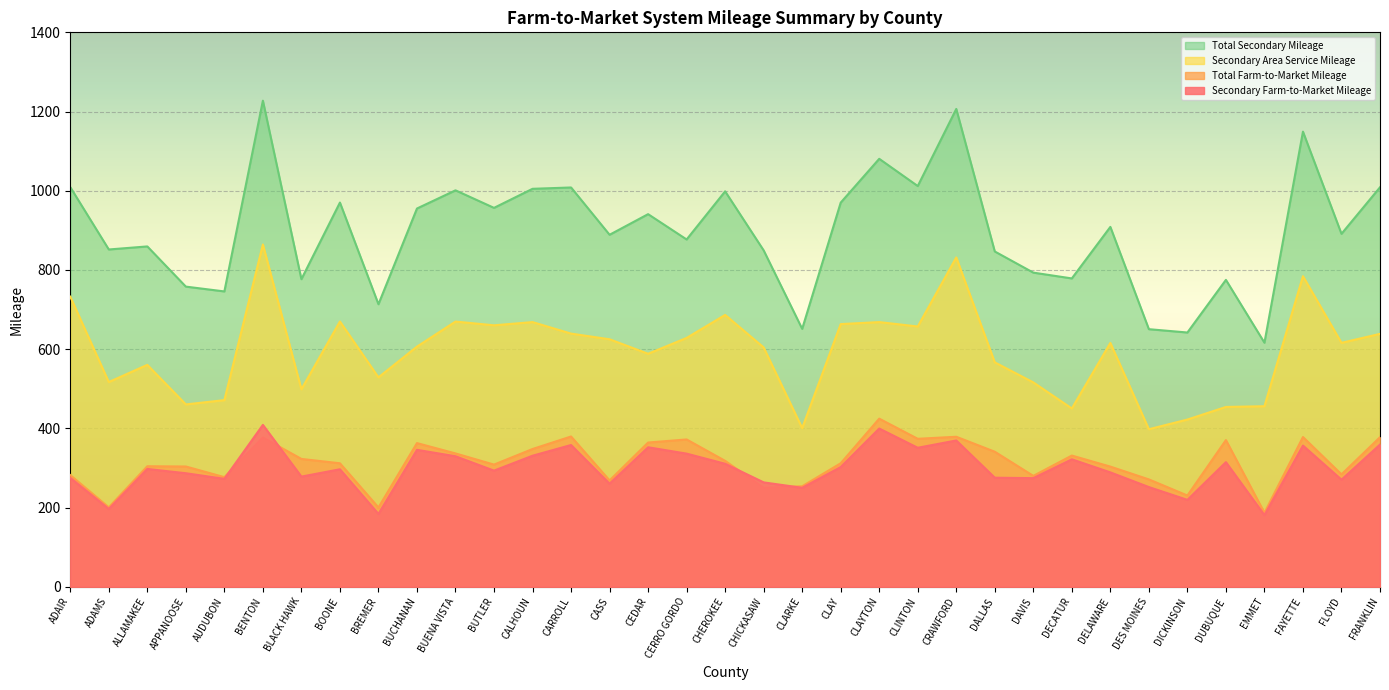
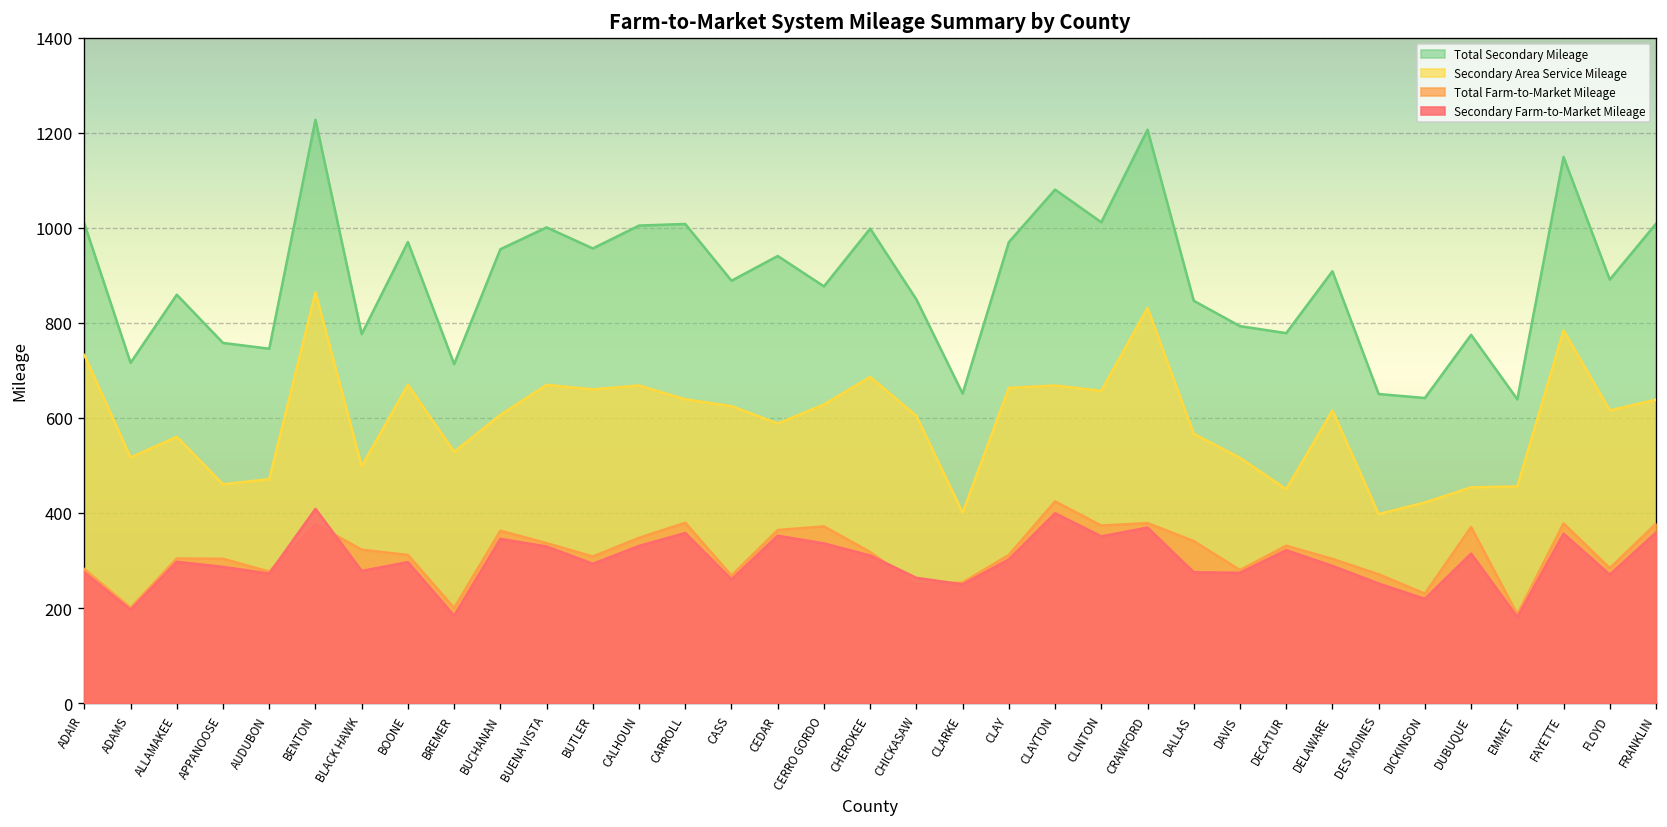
Total Secondary Mileage, ADAMS: 850 -> 720
Total Secondary Mileage, EMMET: 620 -> 640
